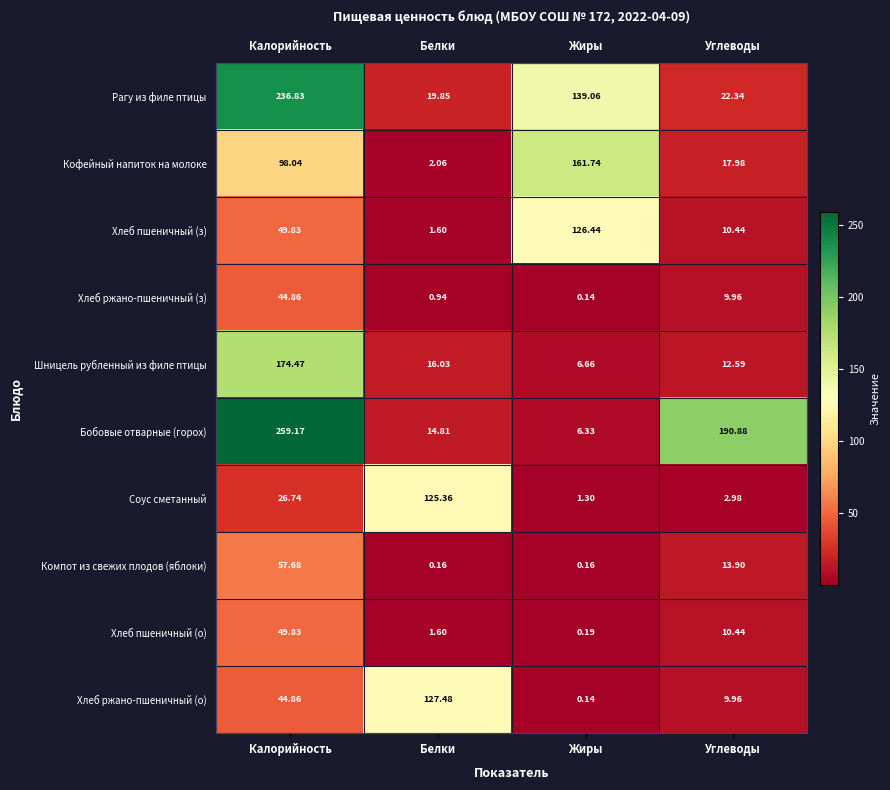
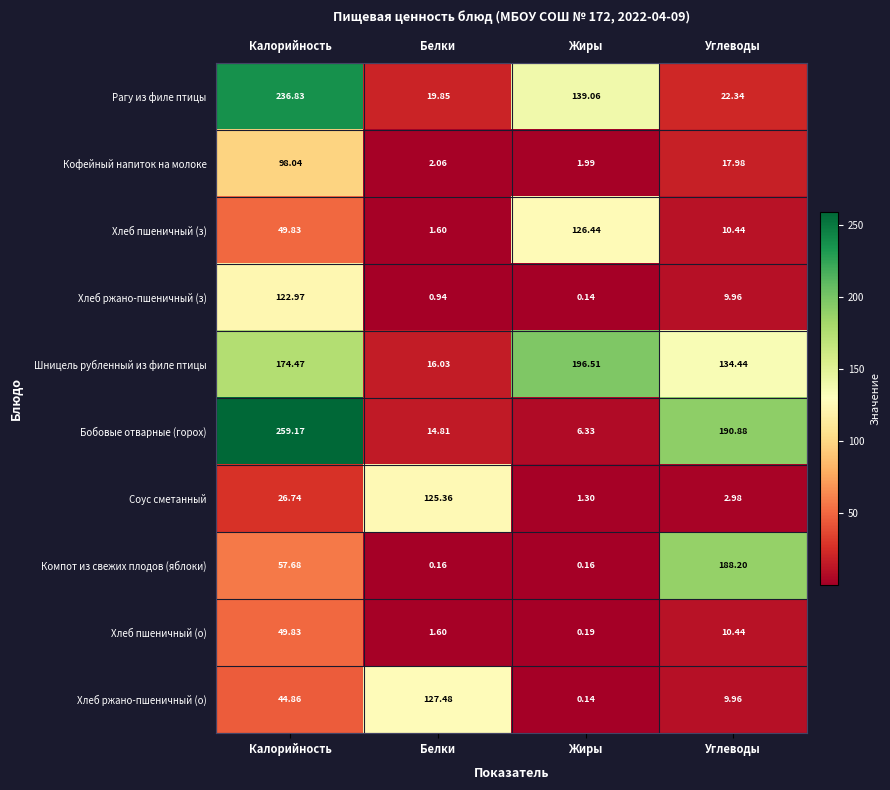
Кофейный напиток на молоке, Жиры: 161.74 -> 1.99
Хлеб ржано-пшеничный (з), Калорийность: 44.86 -> 122.97
Шницель рубленный из филе птицы, Жиры: 6.66 -> 196.51
Шницель рубленный из филе птицы, Углеводы: 12.59 -> 134.44
Компот из свежих плодов (яблоки), Углеводы: 13.90 -> 188.20
